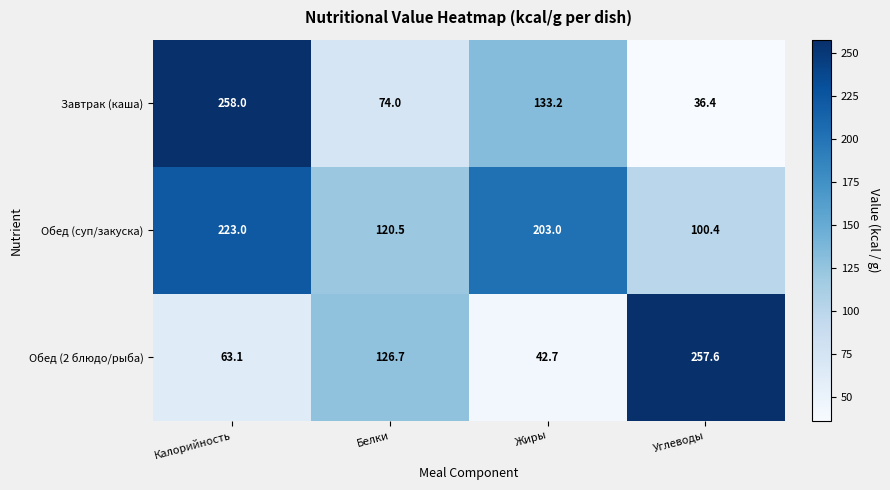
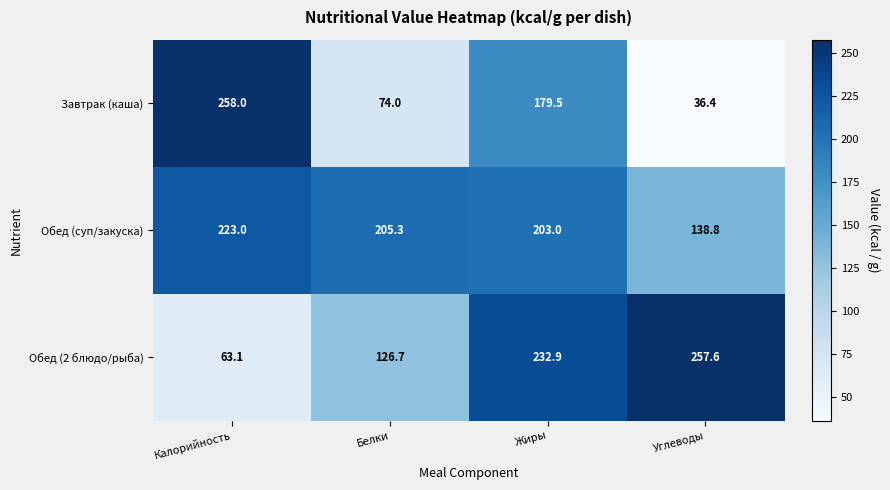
Завтрак (каша), Жиры: 133.2 -> 179.5
Обед (суп/закуска), Белки: 120.5 -> 205.3
Обед (суп/закуска), Углеводы: 100.4 -> 138.8
Обед (2 блюдо/рыба), Жиры: 42.7 -> 232.9
